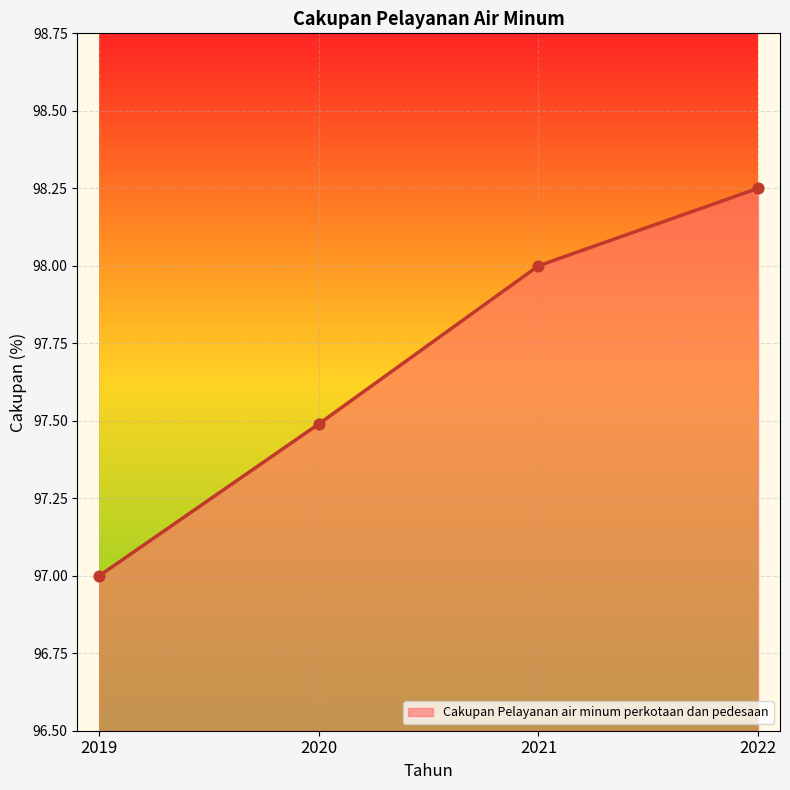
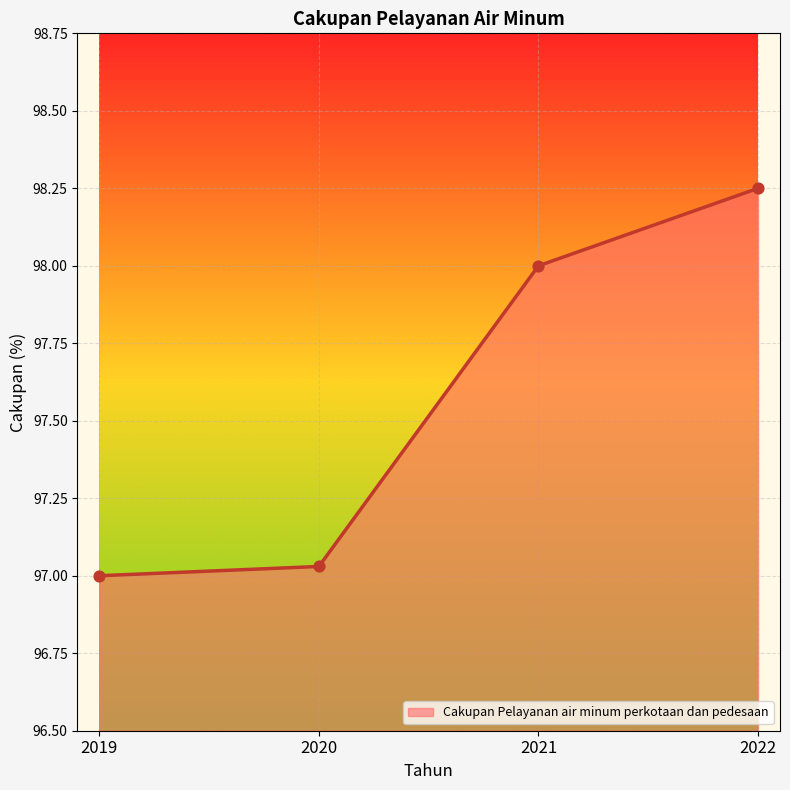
2020: 97.49 -> 97.03
